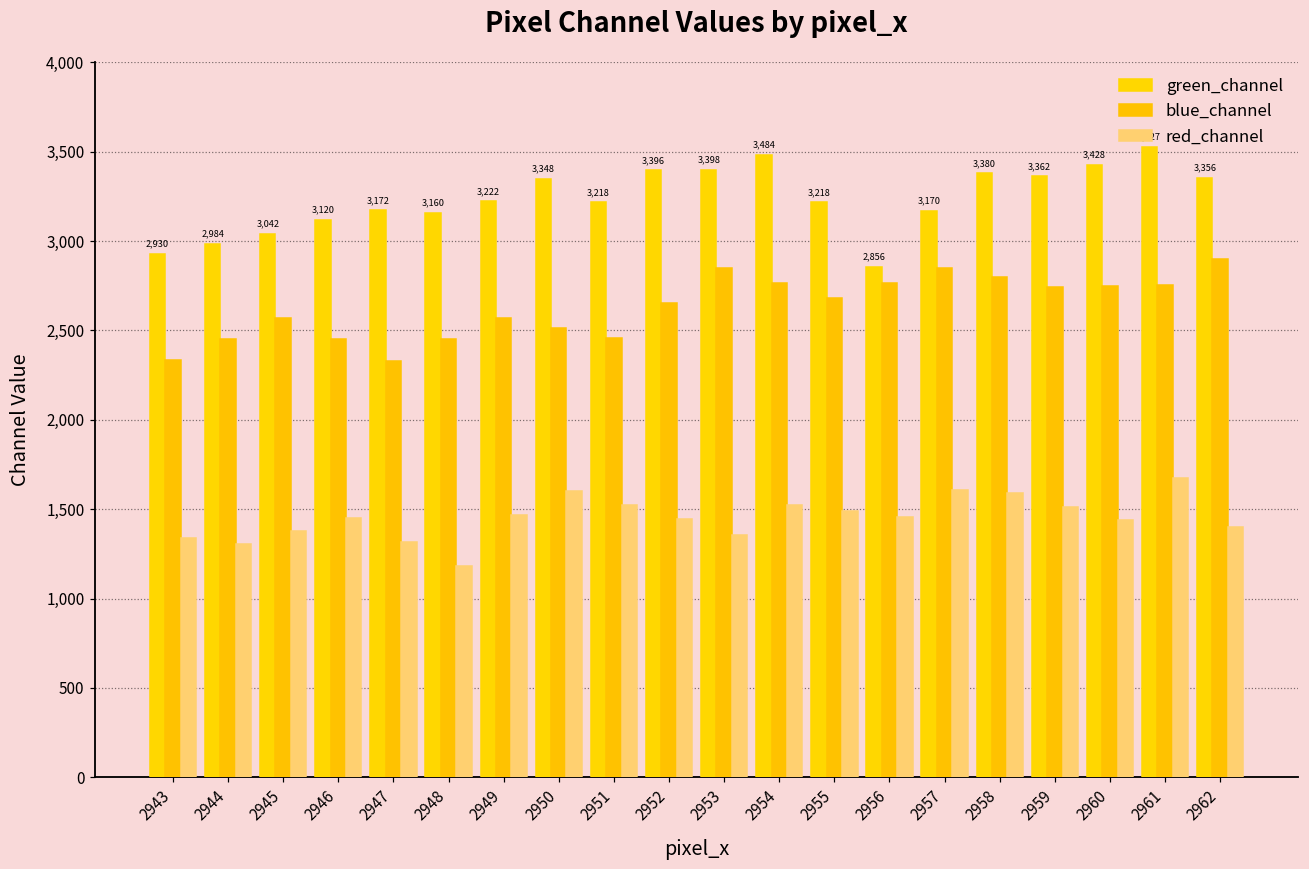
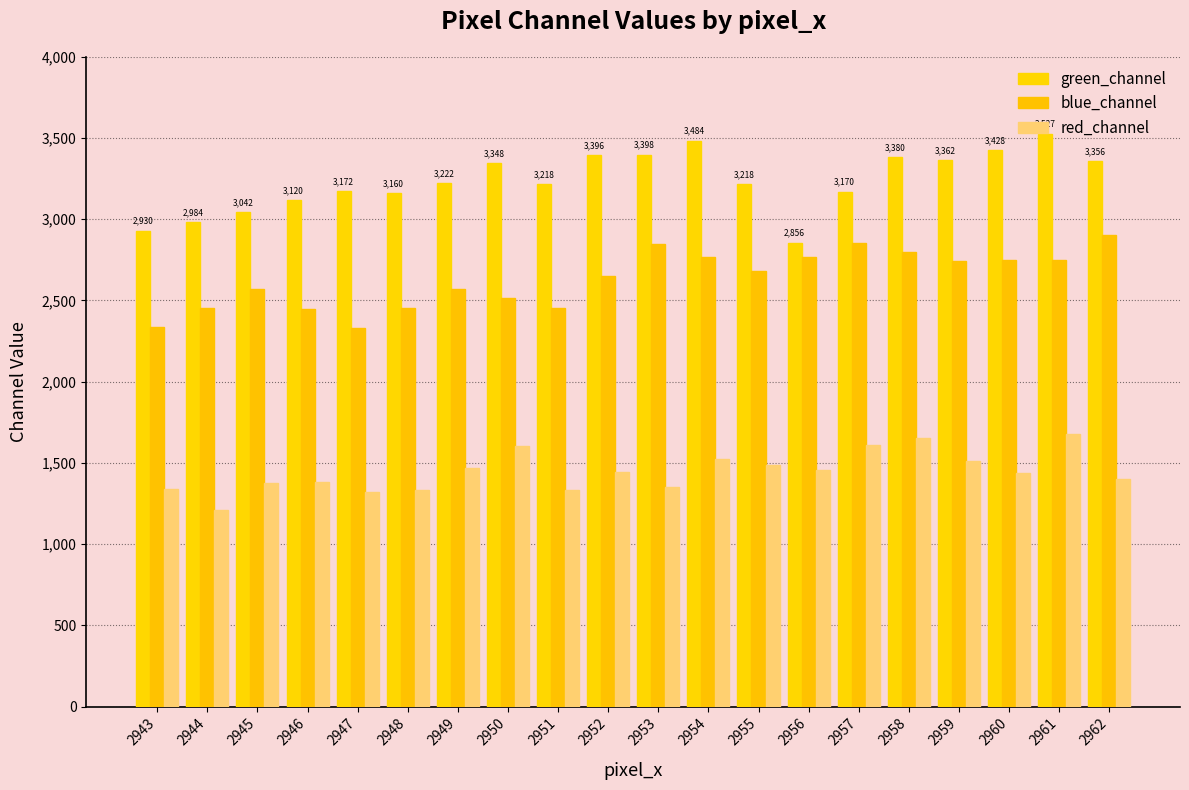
red_channel, 2944: 1,310 -> 1,210
red_channel, 2946: 1,450 -> 1,380
red_channel, 2948: 1,180 -> 1,340
red_channel, 2951: 1,520 -> 1,330
red_channel, 2958: 1,590 -> 1,650
